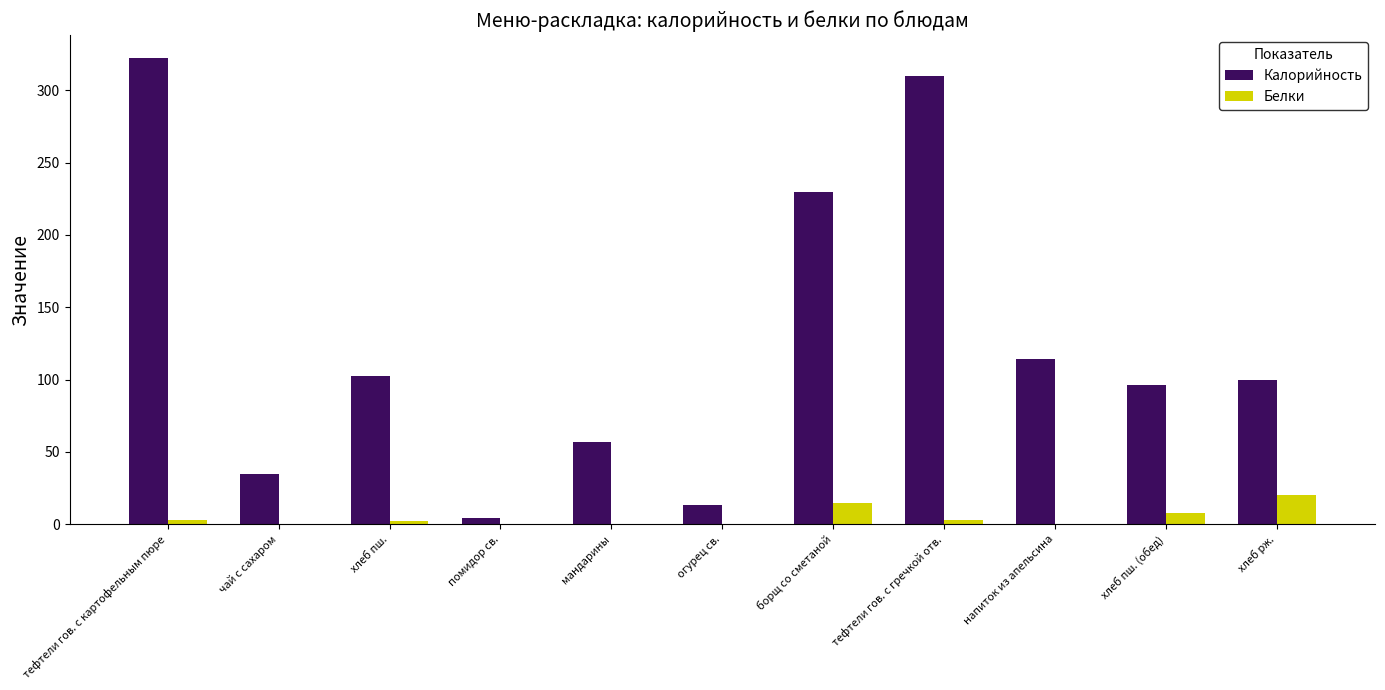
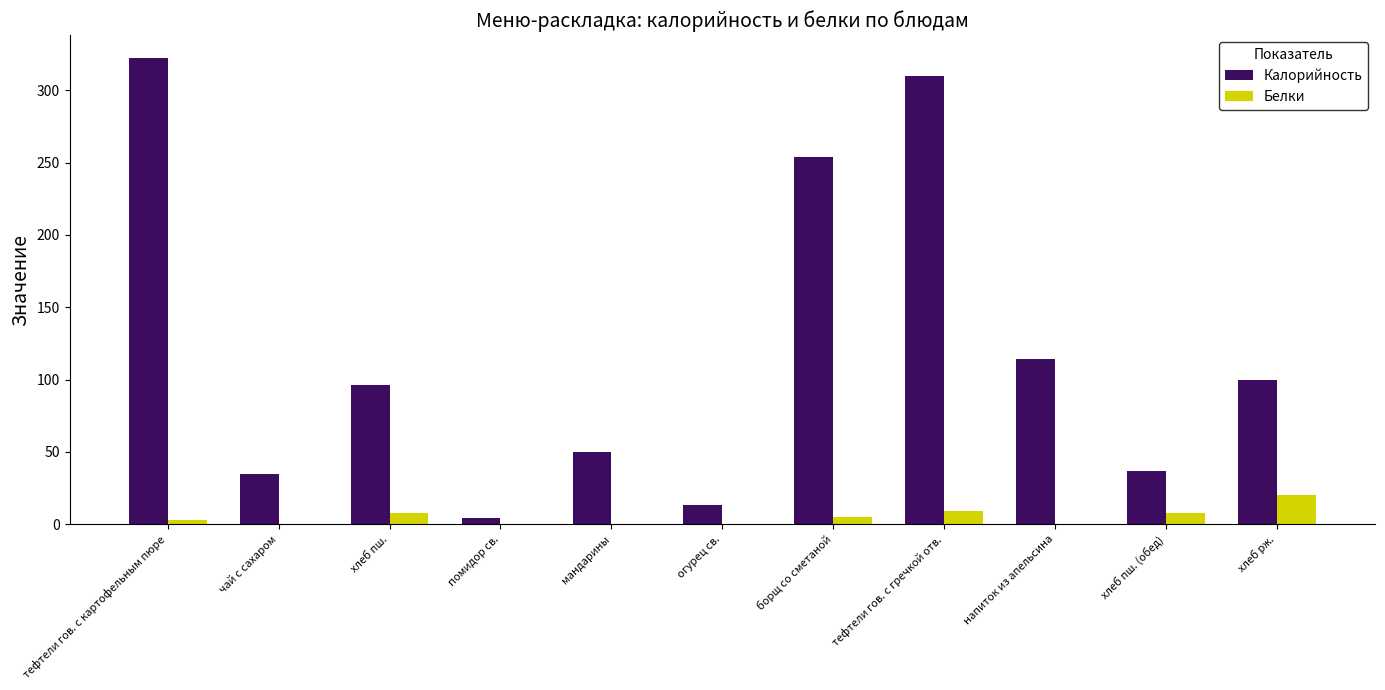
Калорийность, хлеб пш.: 103 -> 96
Белки, хлеб пш.: 2 -> 8
Калорийность, мандарины: 57 -> 50
Калорийность, борщ со сметаной: 230 -> 254
Белки, борщ со сметаной: 15 -> 5
Белки, тефтели гов. с гречкой отв.: 3 -> 9
Калорийность, хлеб пш. (обед): 96 -> 37
